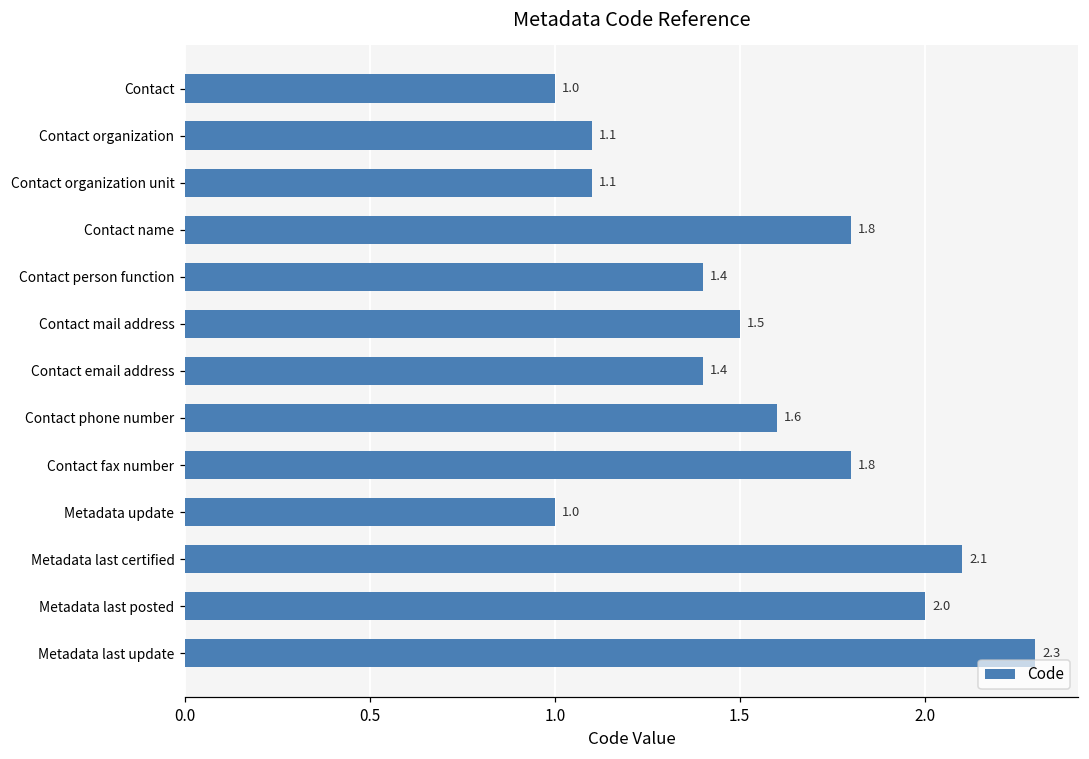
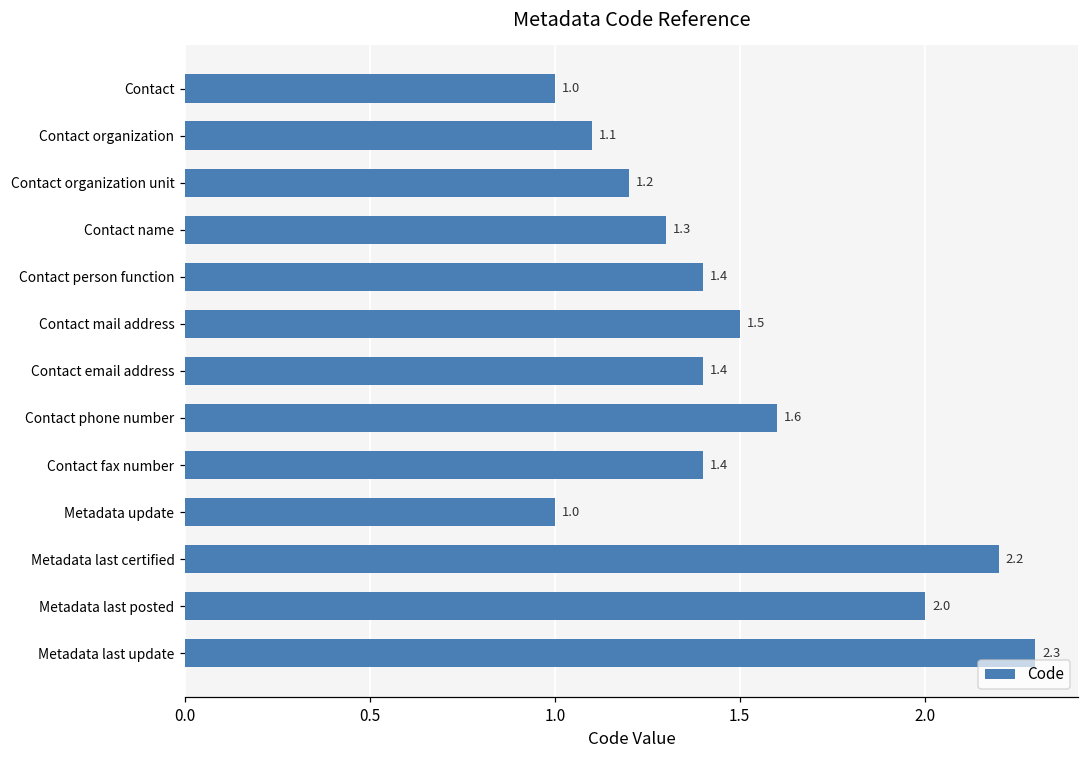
Contact organization unit: 1.1 -> 1.2
Contact name: 1.8 -> 1.3
Contact fax number: 1.8 -> 1.4
Metadata last certified: 2.1 -> 2.2
